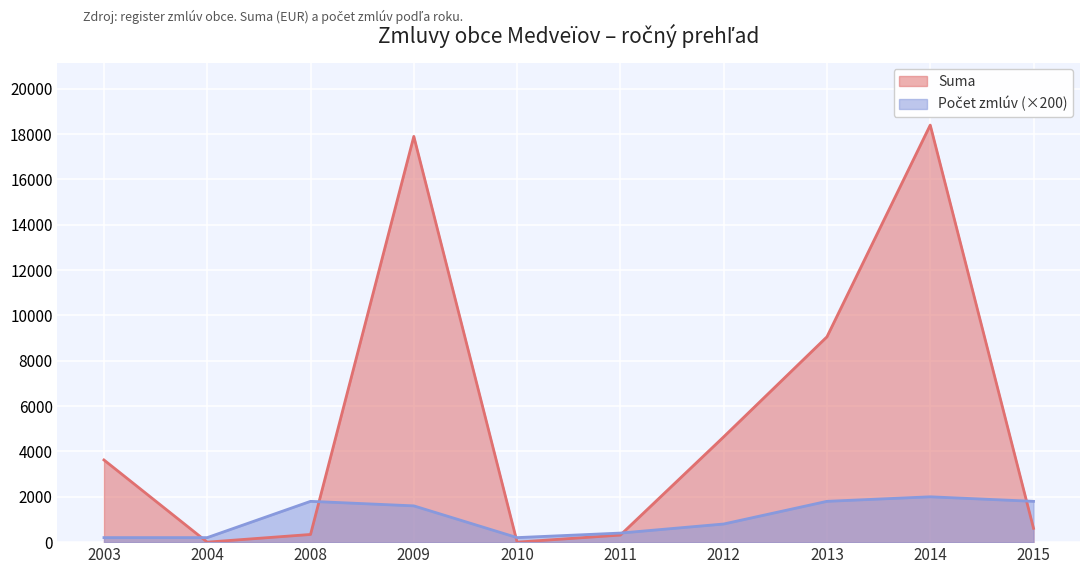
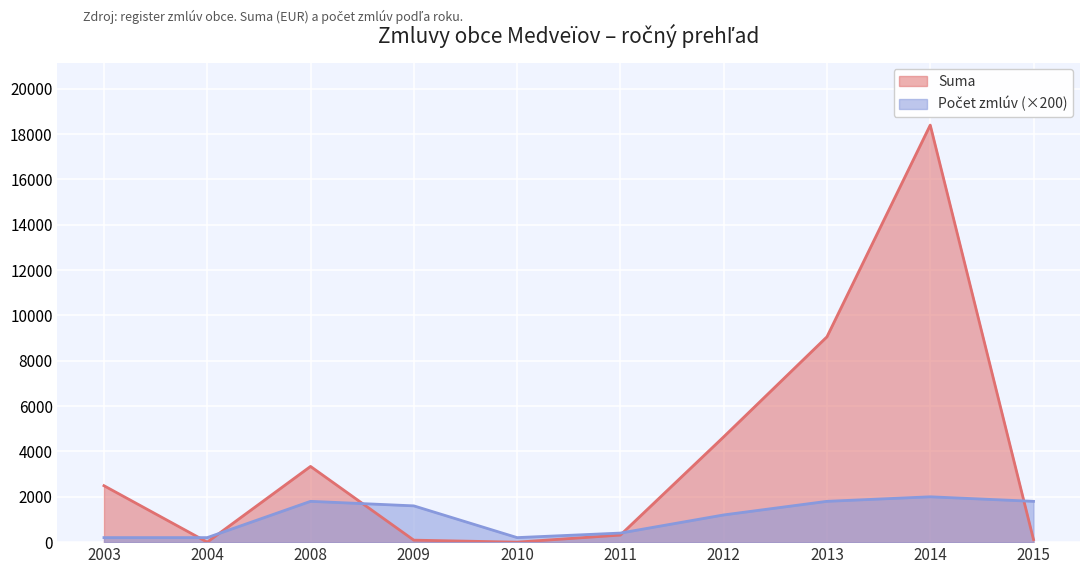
Suma, 2003: 3600 -> 2500
Suma, 2008: 300 -> 3300
Suma, 2009: 17900 -> 100
Počet zmlúv (×200), 2012: 800 -> 1200
Suma, 2015: 600 -> 100
